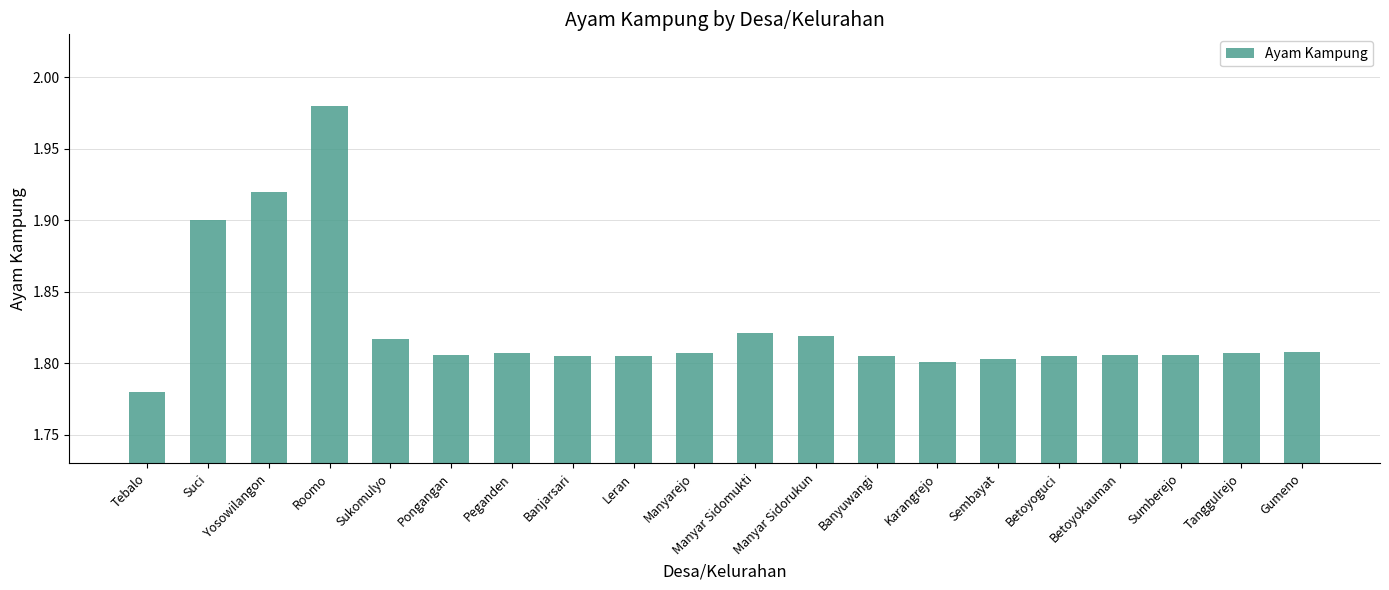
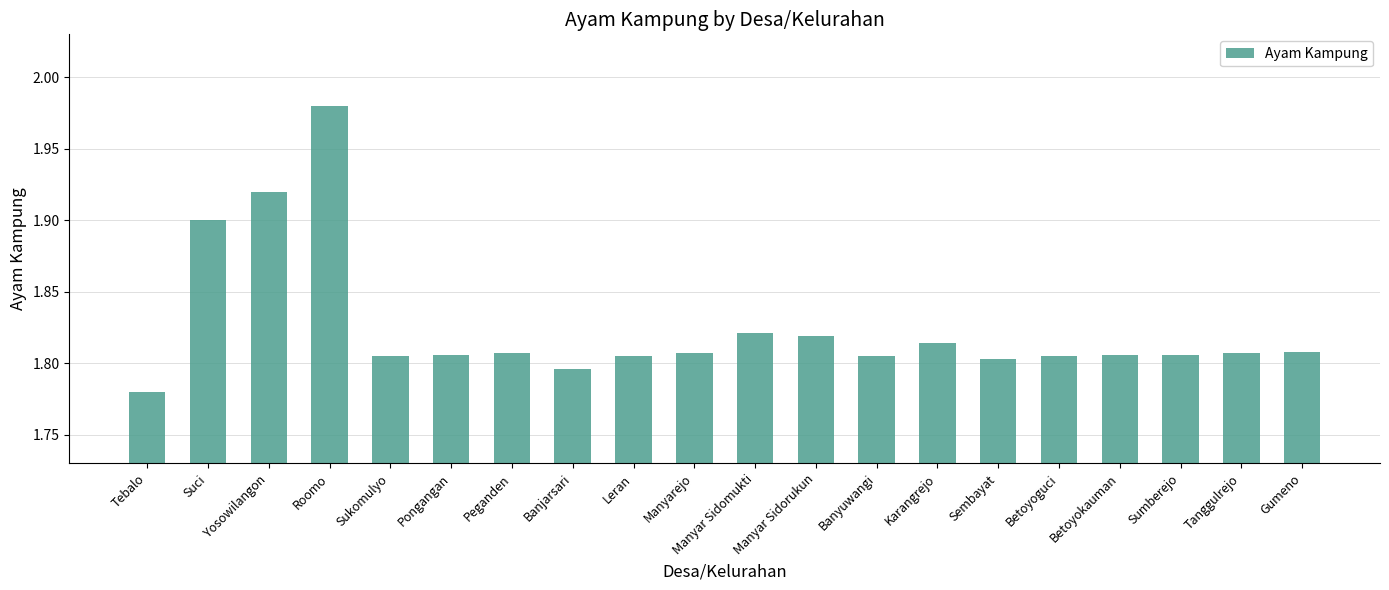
Sukomulyo: 1.817 -> 1.805
Banjarsari: 1.805 -> 1.796
Karangrejo: 1.801 -> 1.814
